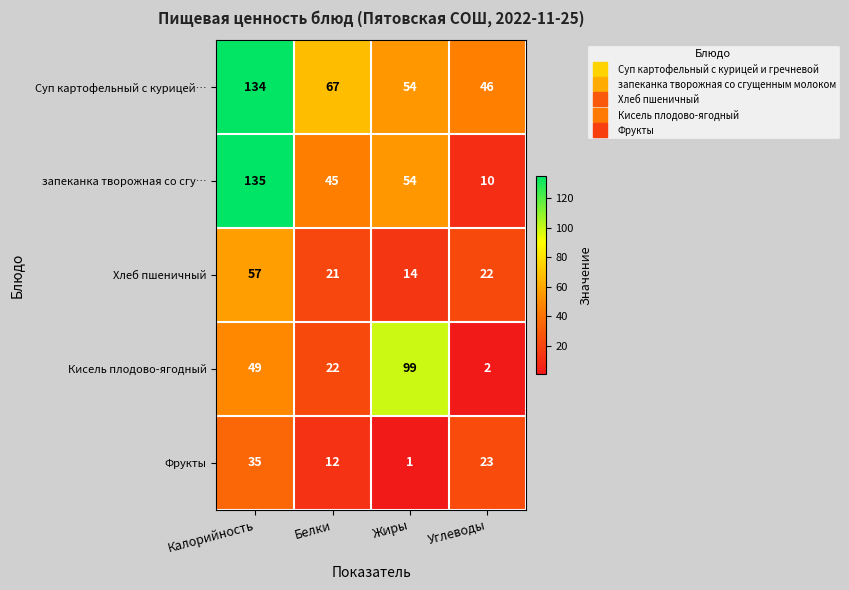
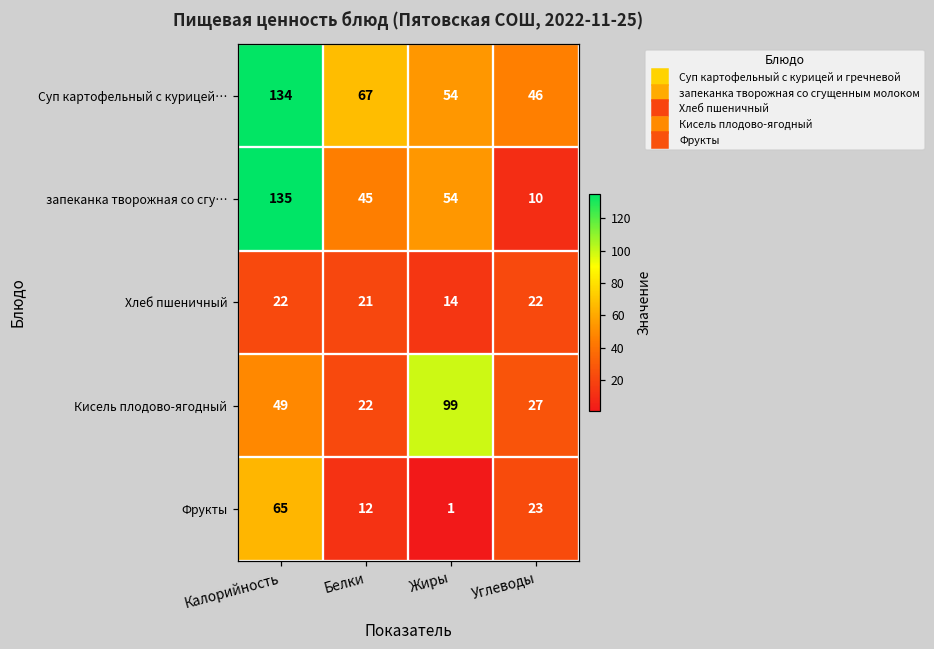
Хлеб пшеничный, Калорийность: 57 -> 22
Кисель плодово-ягодный, Углеводы: 2 -> 27
Фрукты, Калорийность: 35 -> 65
